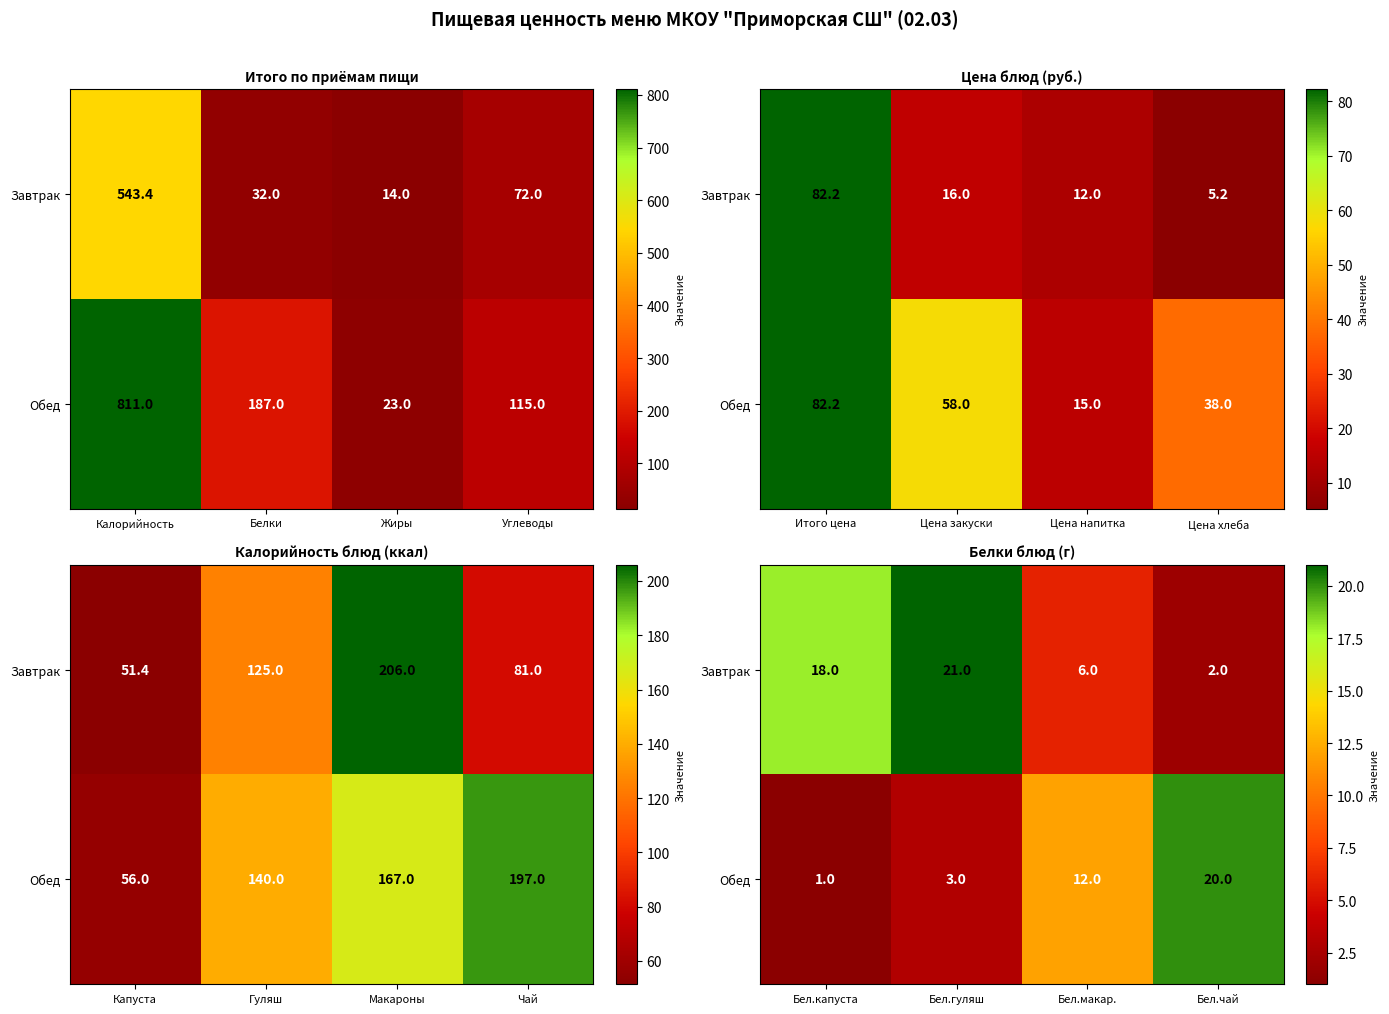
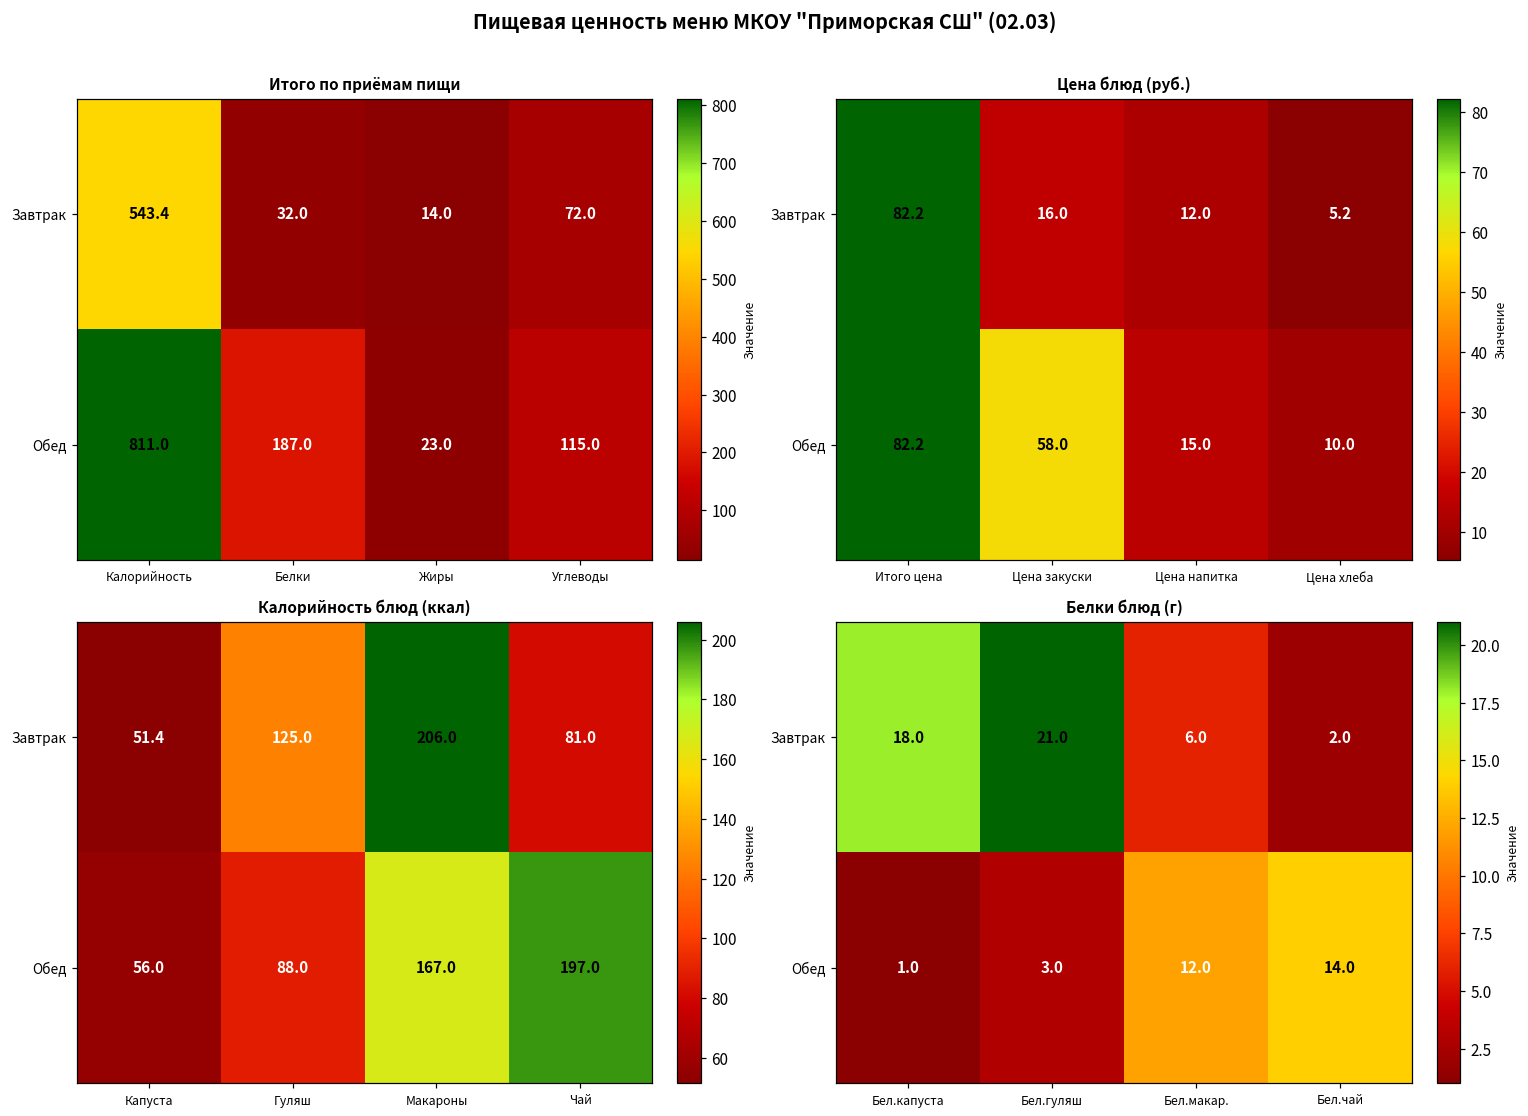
Цена блюд (руб.), Обед, Цена хлеба: 38.0 -> 10.0
Калорийность блюд (ккал), Обед, Гуляш: 140.0 -> 88.0
Белки блюд (г), Обед, Бел.чай: 20.0 -> 14.0
